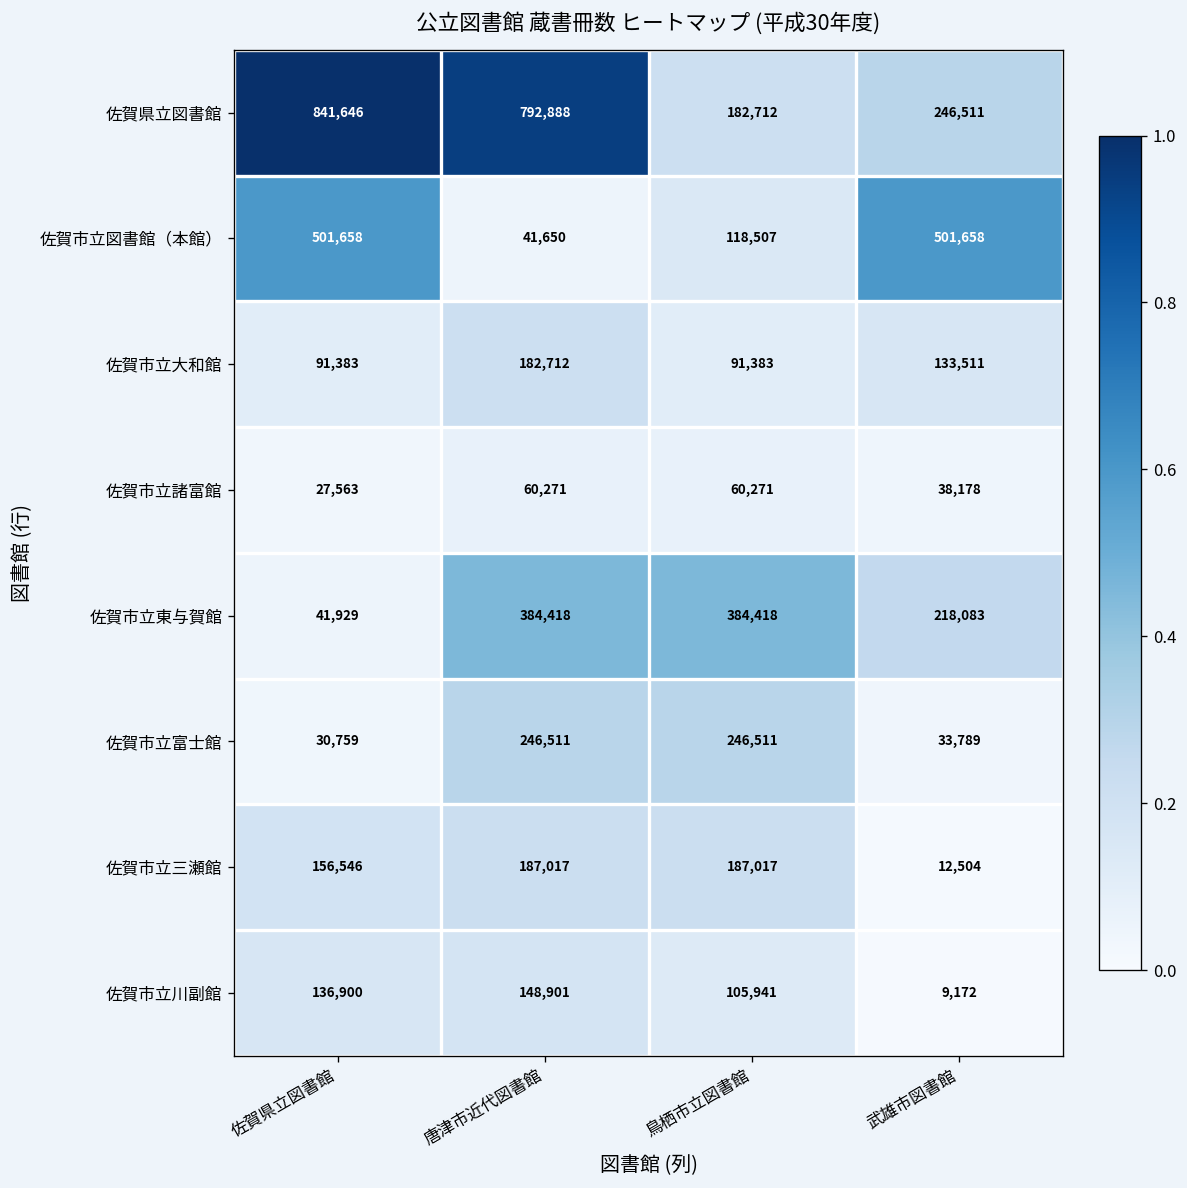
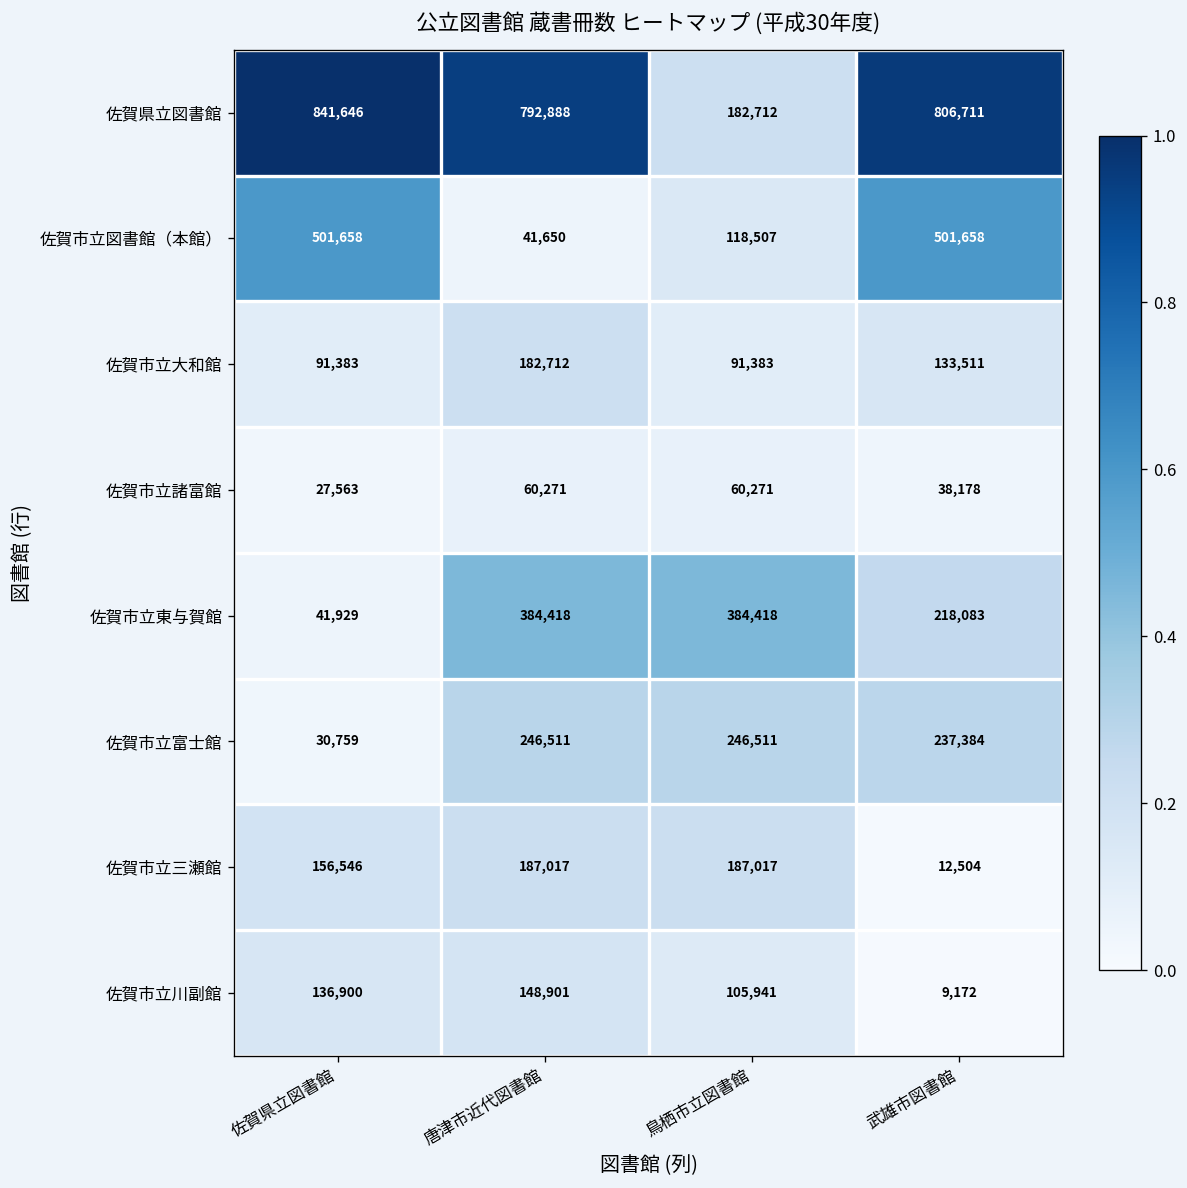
佐賀県立図書館, 武雄市図書館: 246,511 -> 806,711
佐賀市立富士館, 武雄市図書館: 33,789 -> 237,384
